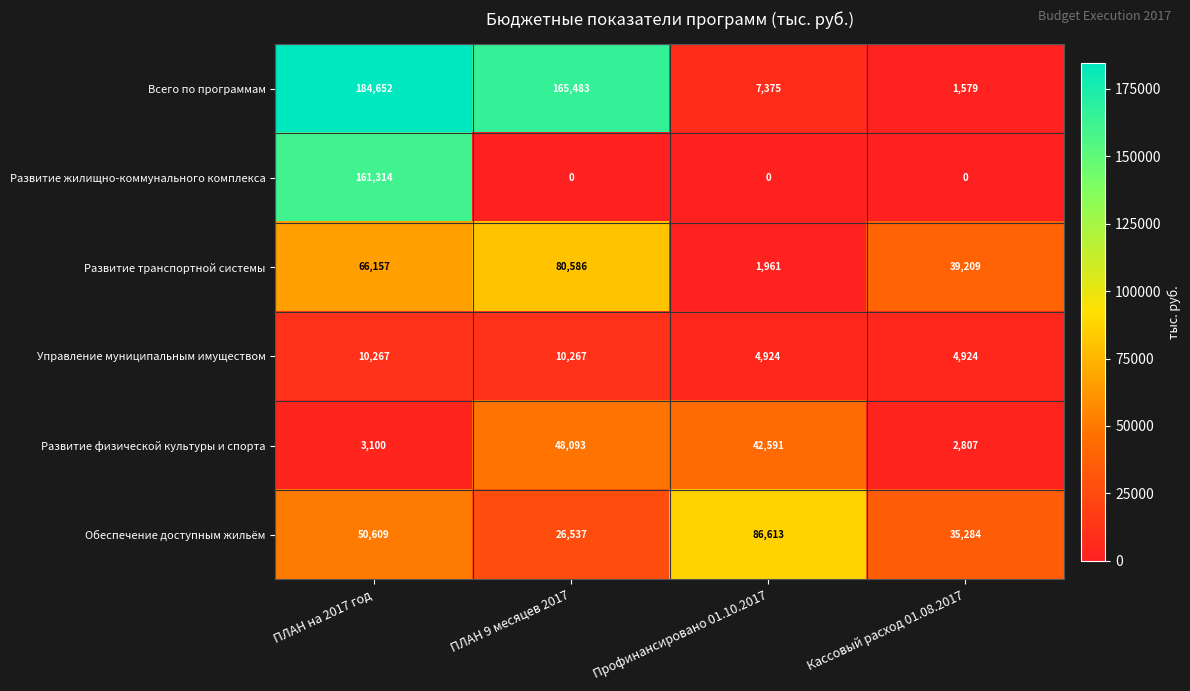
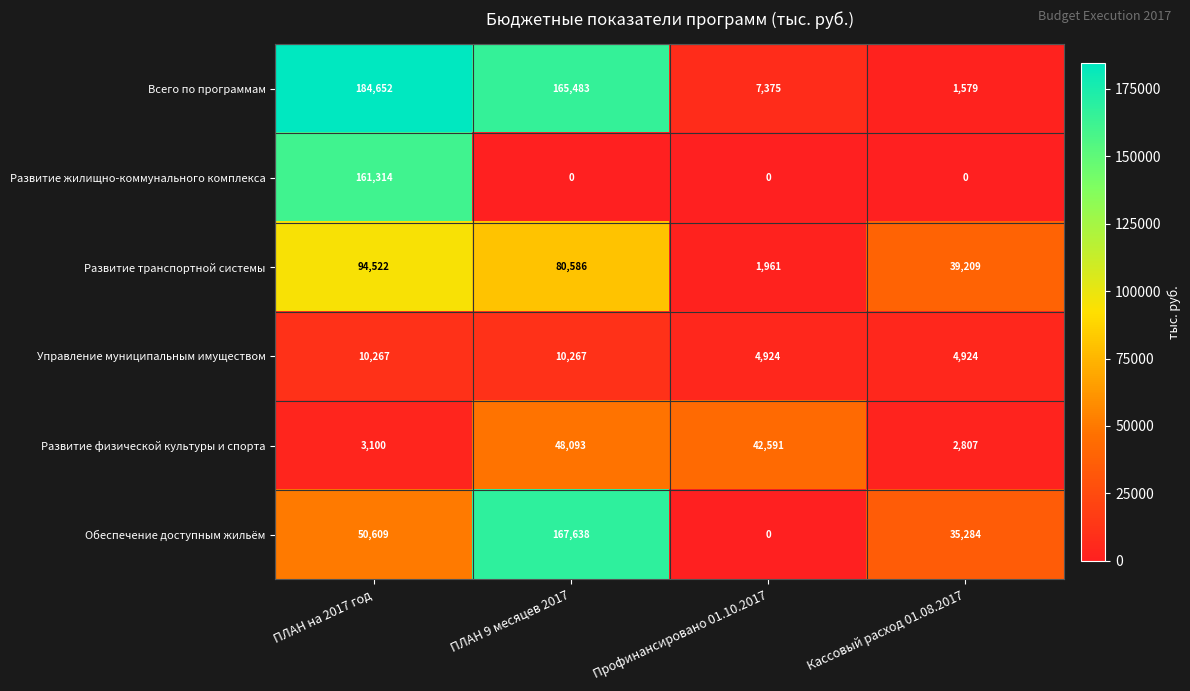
Развитие транспортной системы, ПЛАН на 2017 год: 66,157 -> 94,522
Обеспечение доступным жильём, ПЛАН 9 месяцев 2017: 26,537 -> 167,638
Обеспечение доступным жильём, Профинансировано 01.10.2017: 86,613 -> 0
